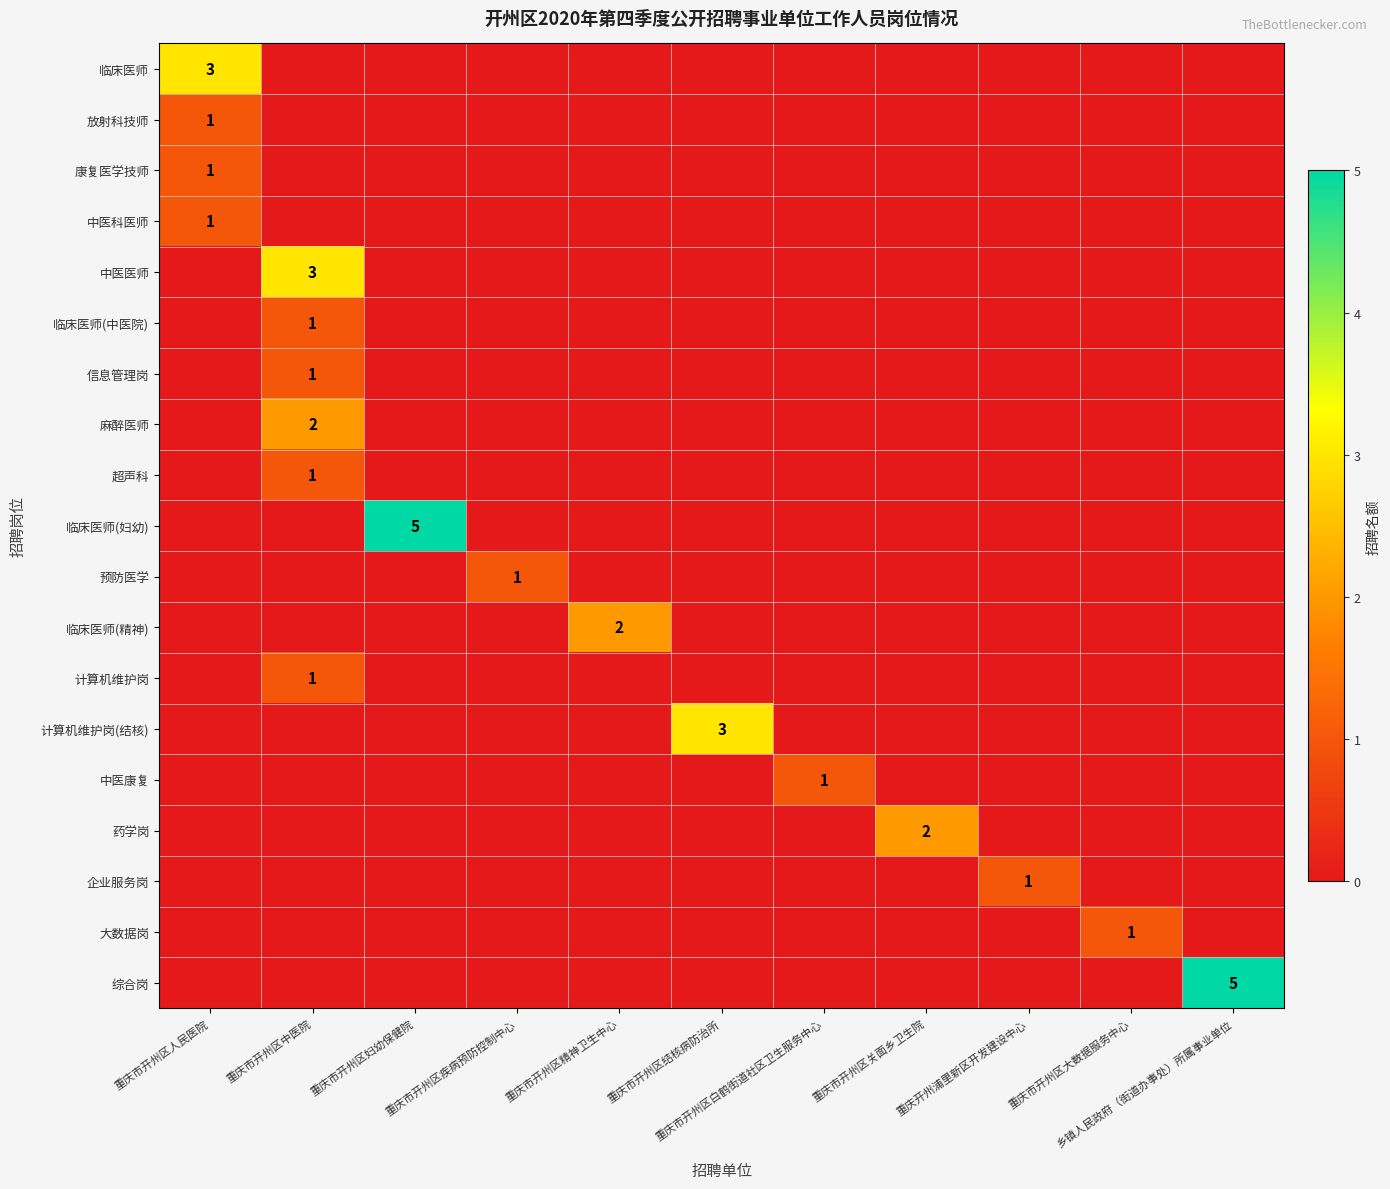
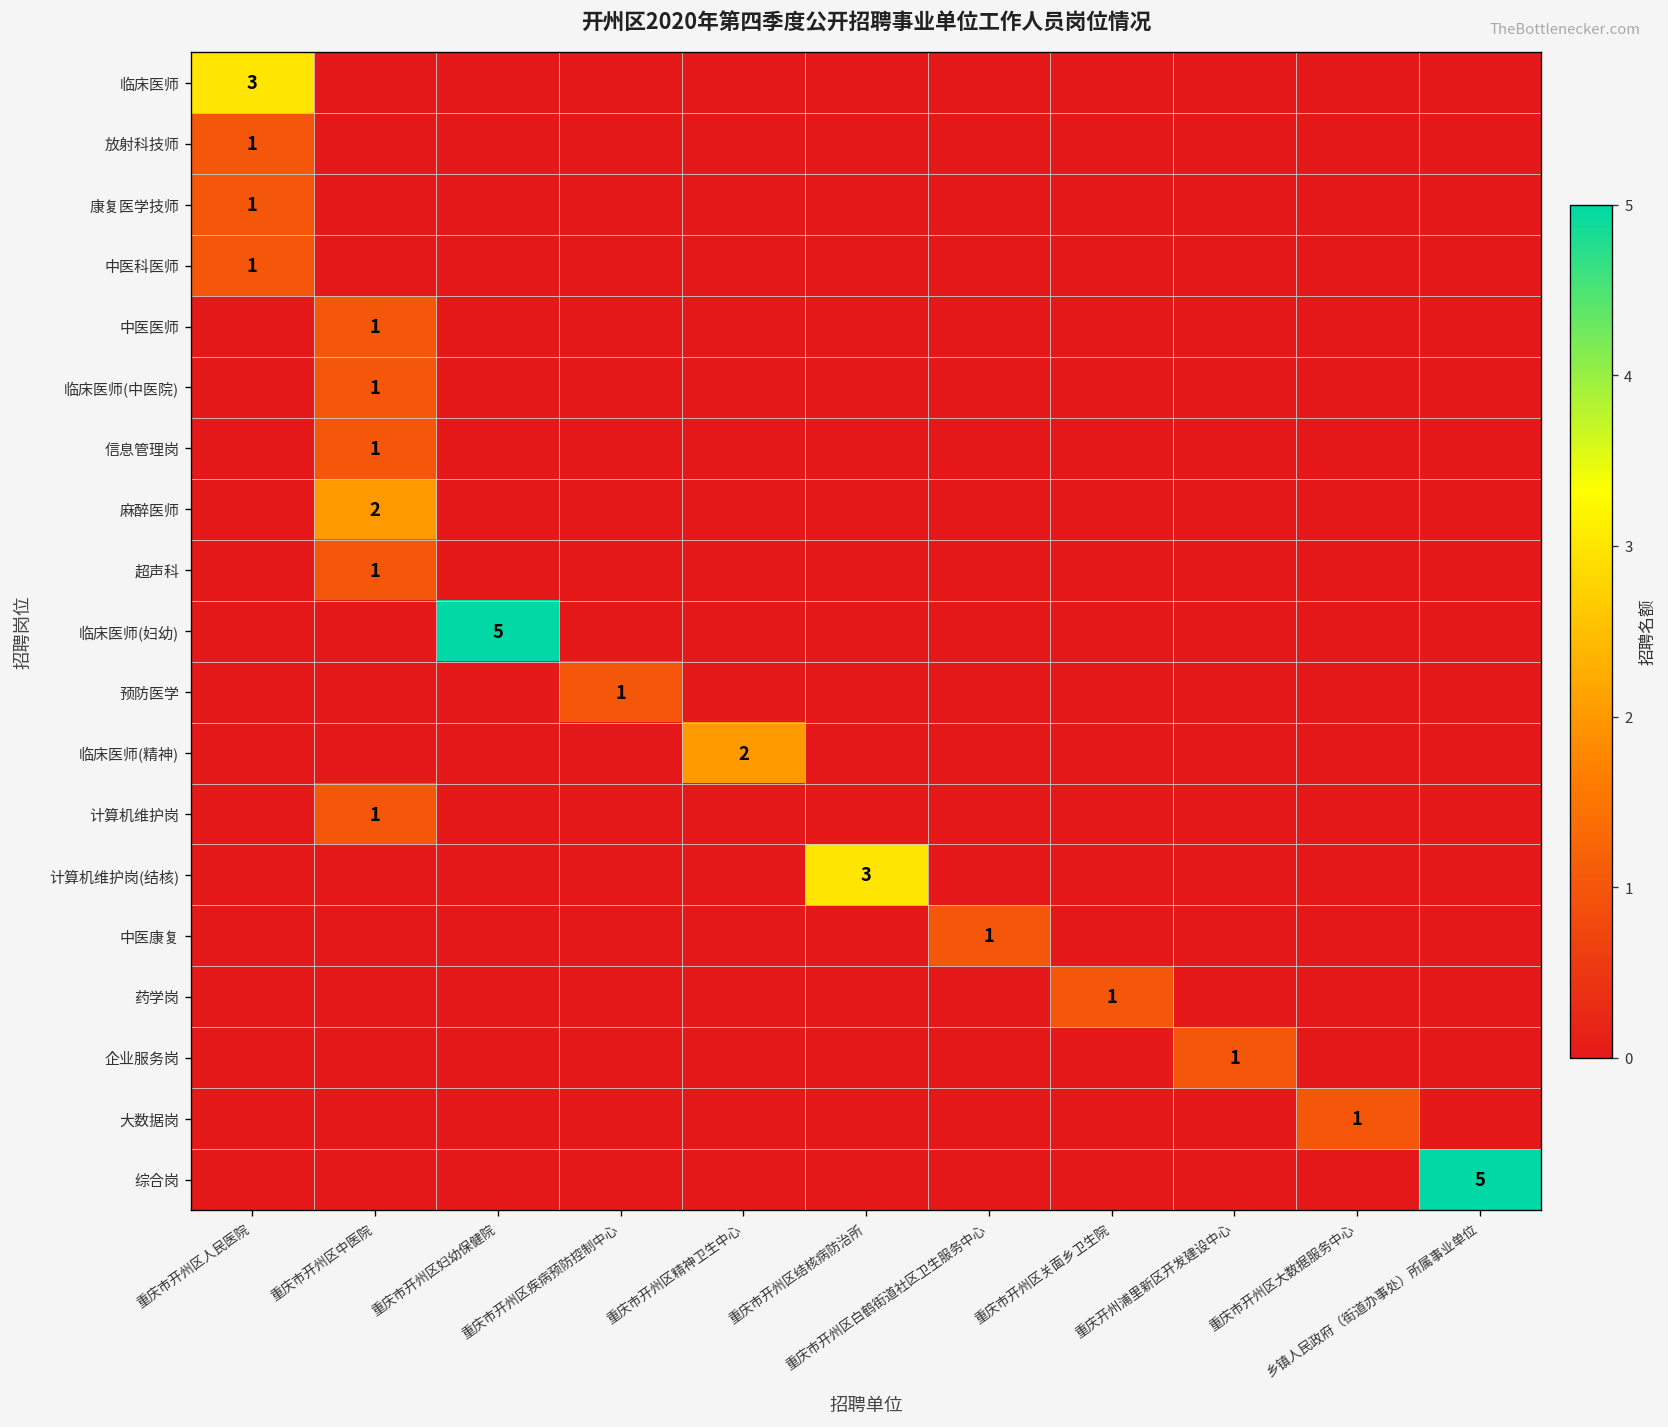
中医医师, 重庆市开州区中医院: 3 -> 1
药学岗, 重庆市开州区关面乡卫生院: 2 -> 1
